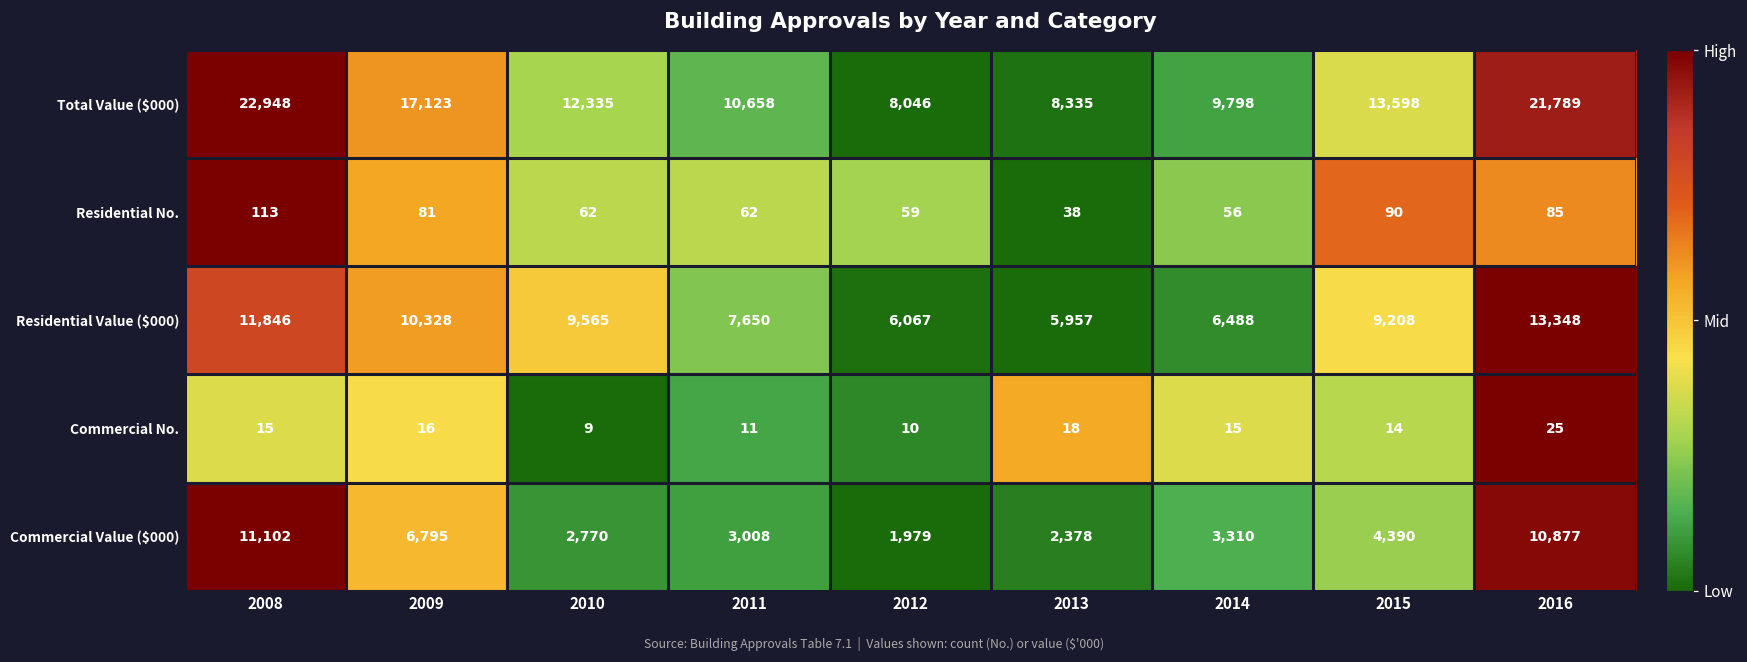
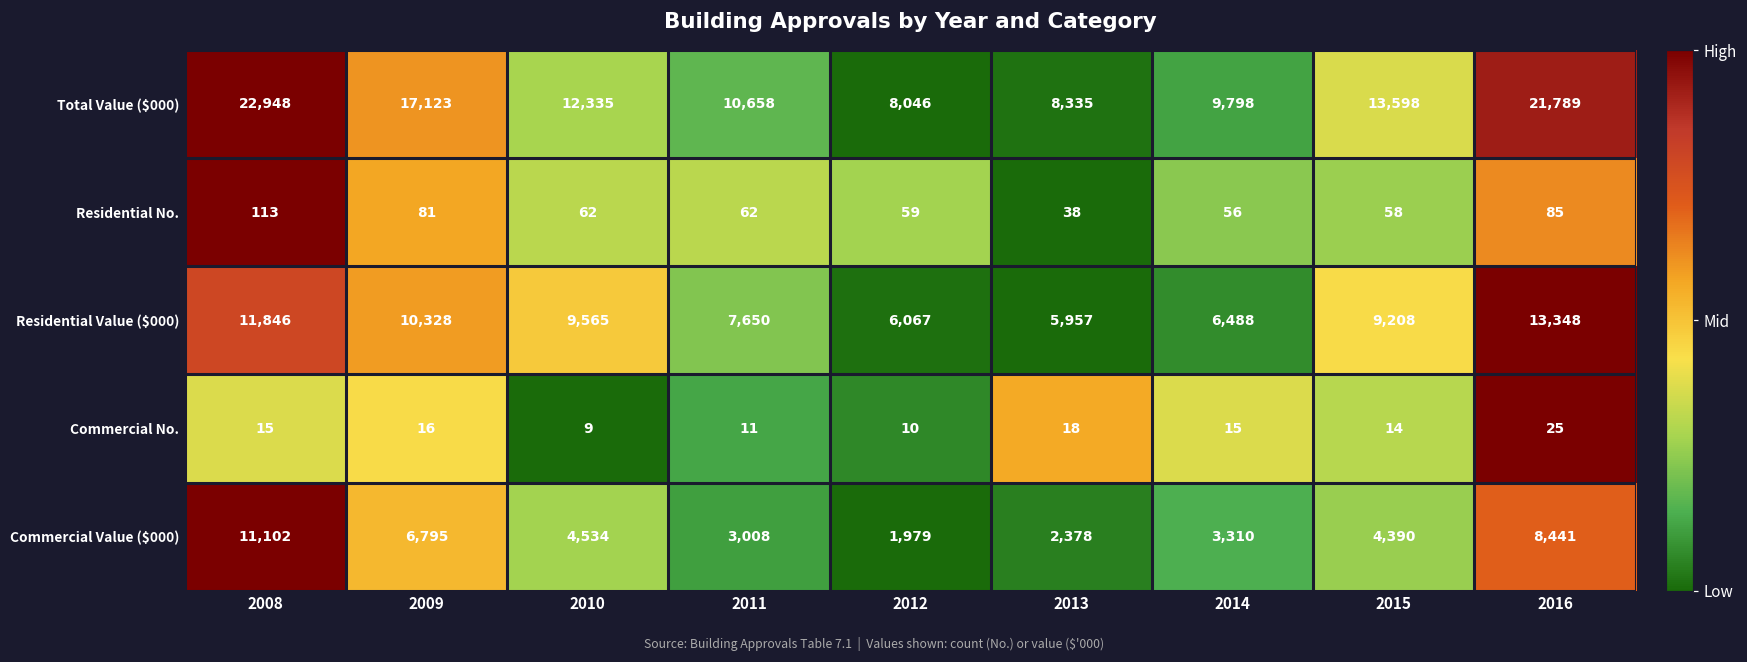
Residential No., 2015: 90 -> 58
Commercial Value ($000), 2010: 2,770 -> 4,534
Commercial Value ($000), 2016: 10,877 -> 8,441
